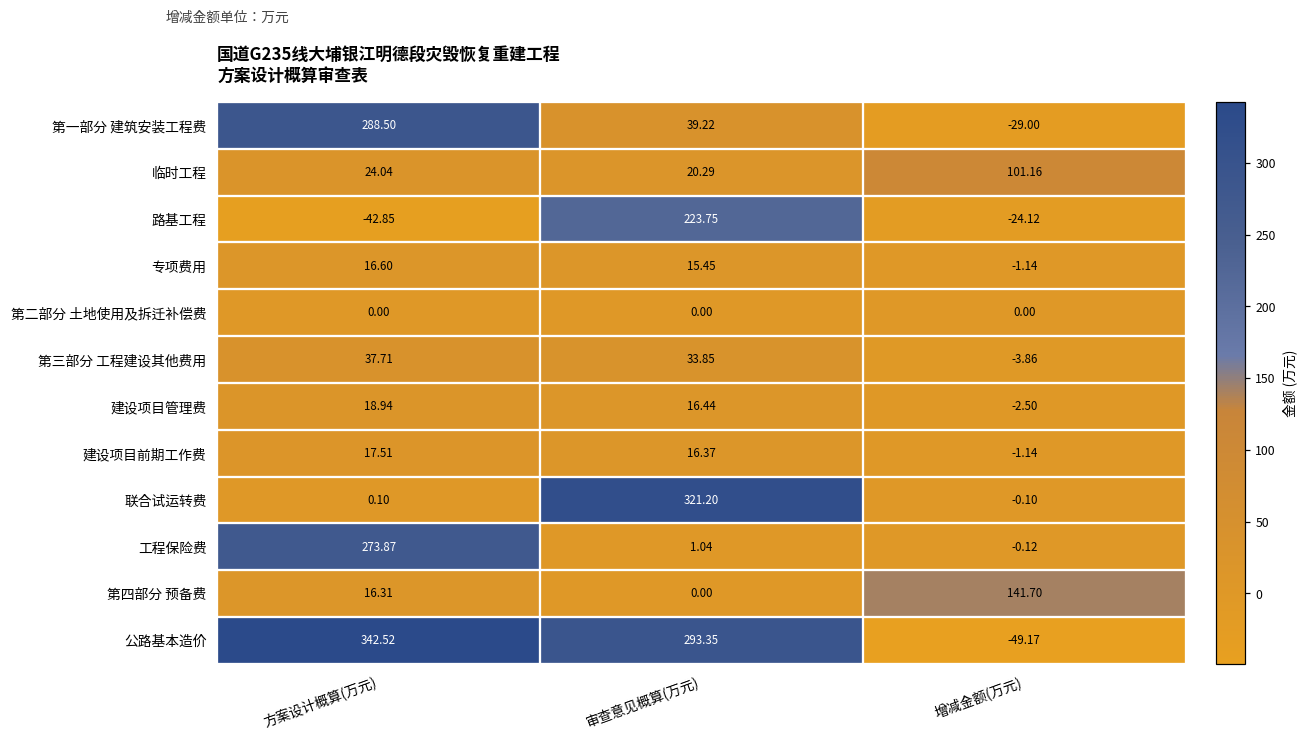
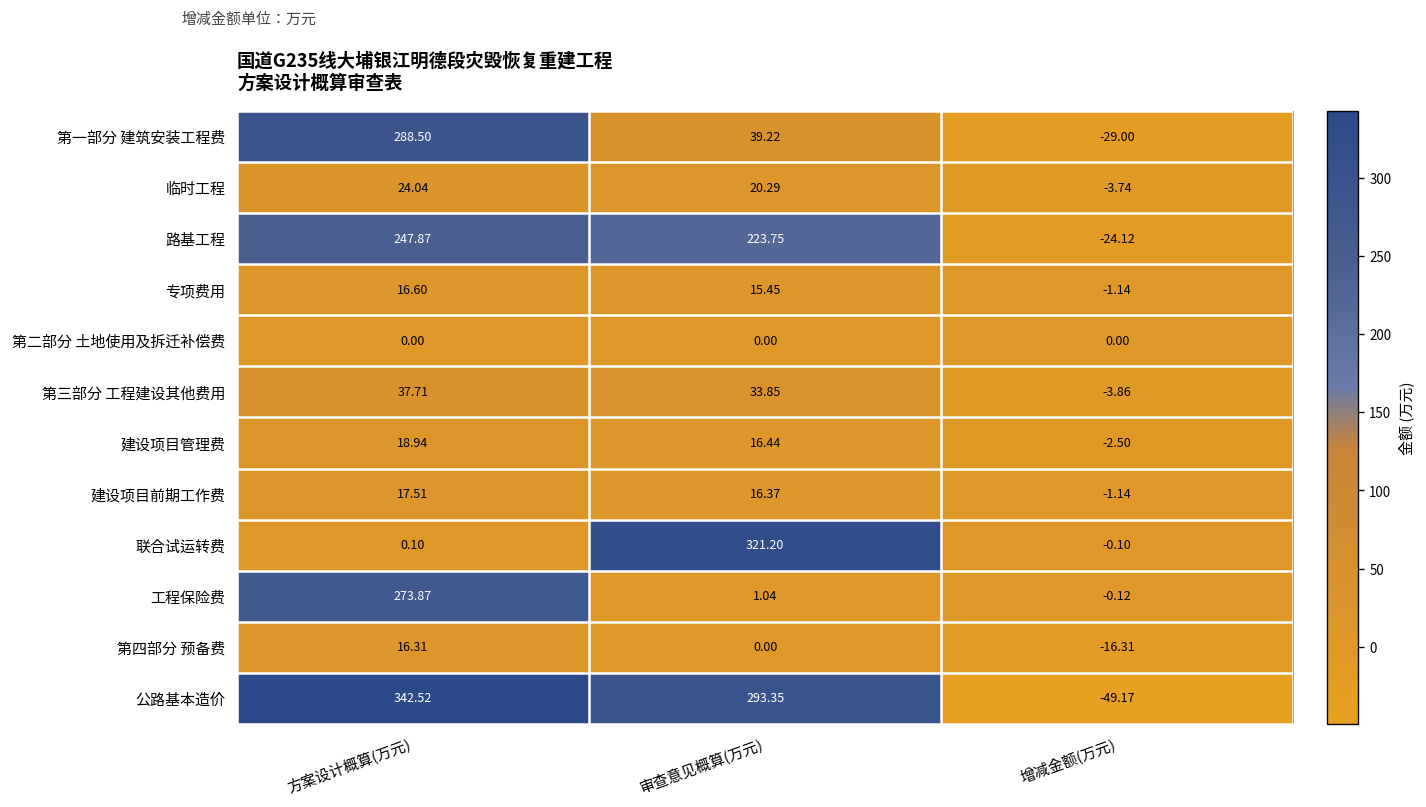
临时工程, 增减金额(万元): 101.16 -> -3.74
路基工程, 方案设计概算(万元): -42.85 -> 247.87
第四部分 预备费, 增减金额(万元): 141.70 -> -16.31
